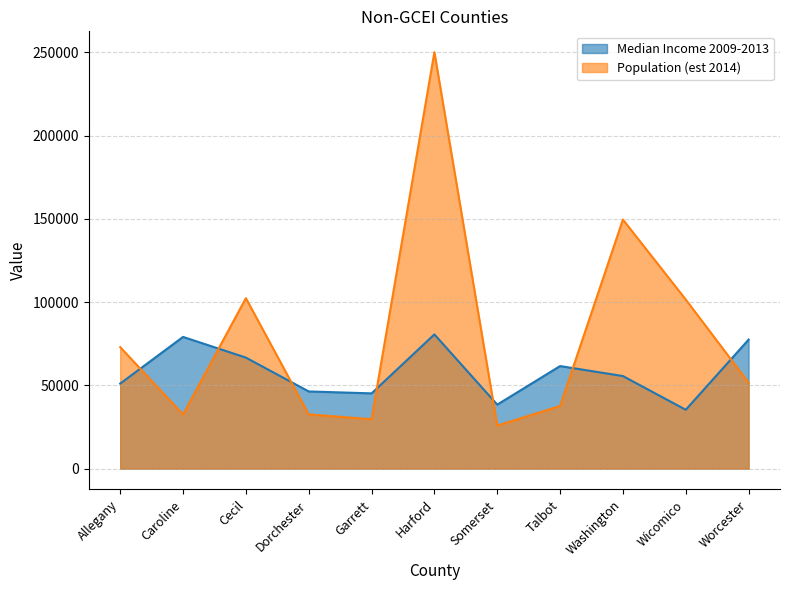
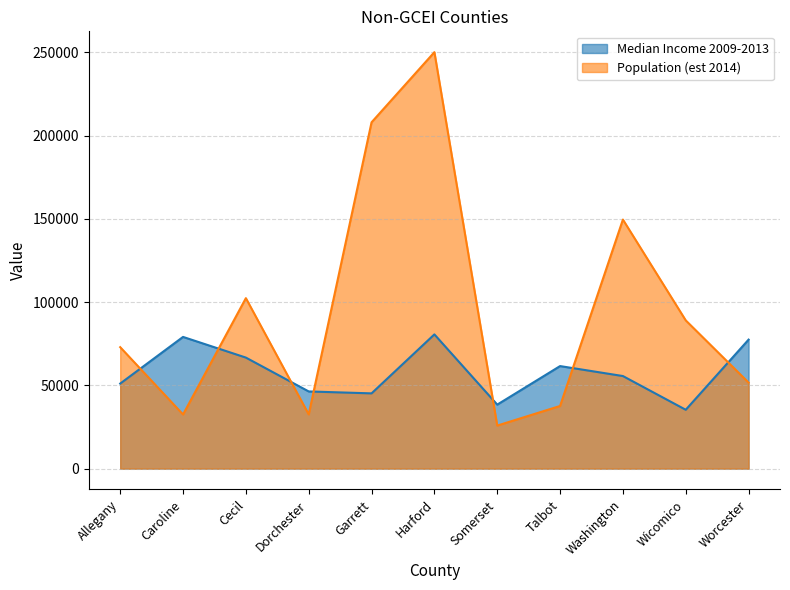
Population (est 2014), Garrett: 30000 -> 208000
Population (est 2014), Wicomico: 102000 -> 89000
